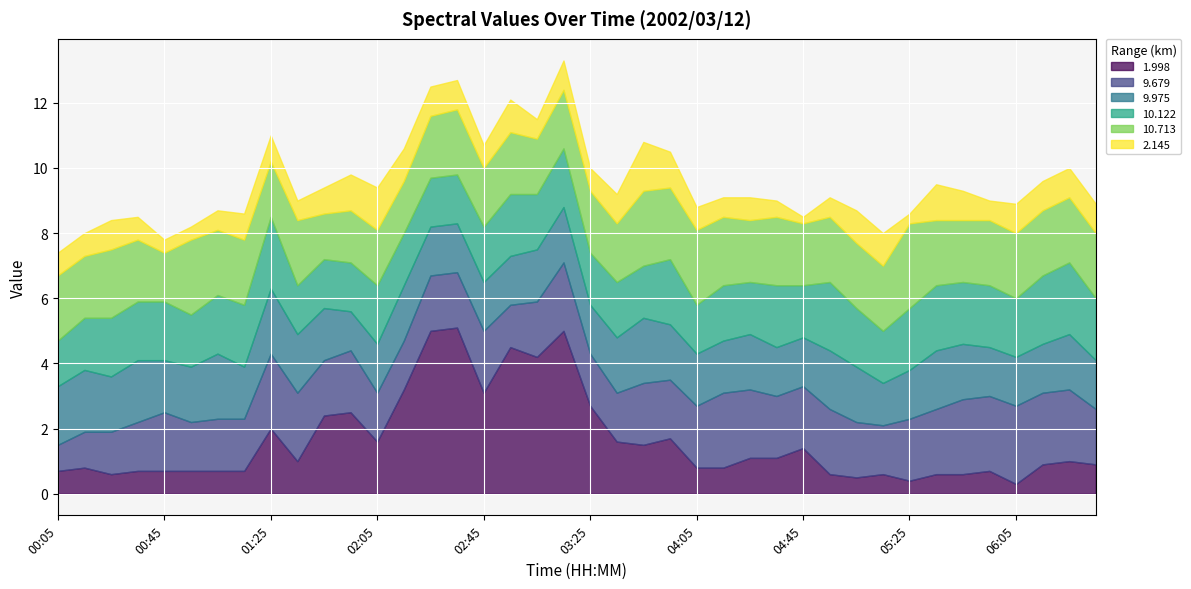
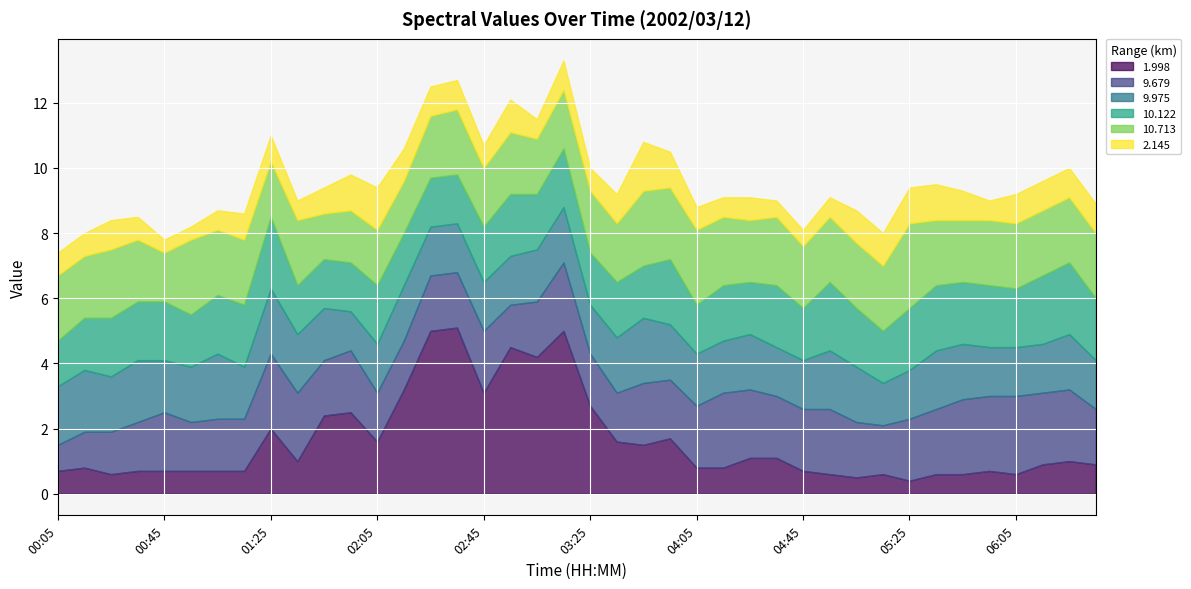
1.998, 04:45: 1.4 -> 0.7
2.145, 04:45: 0.2 -> 0.5
2.145, 05:25: 0.3 -> 1.1
1.998, 06:05: 0.3 -> 0.6
